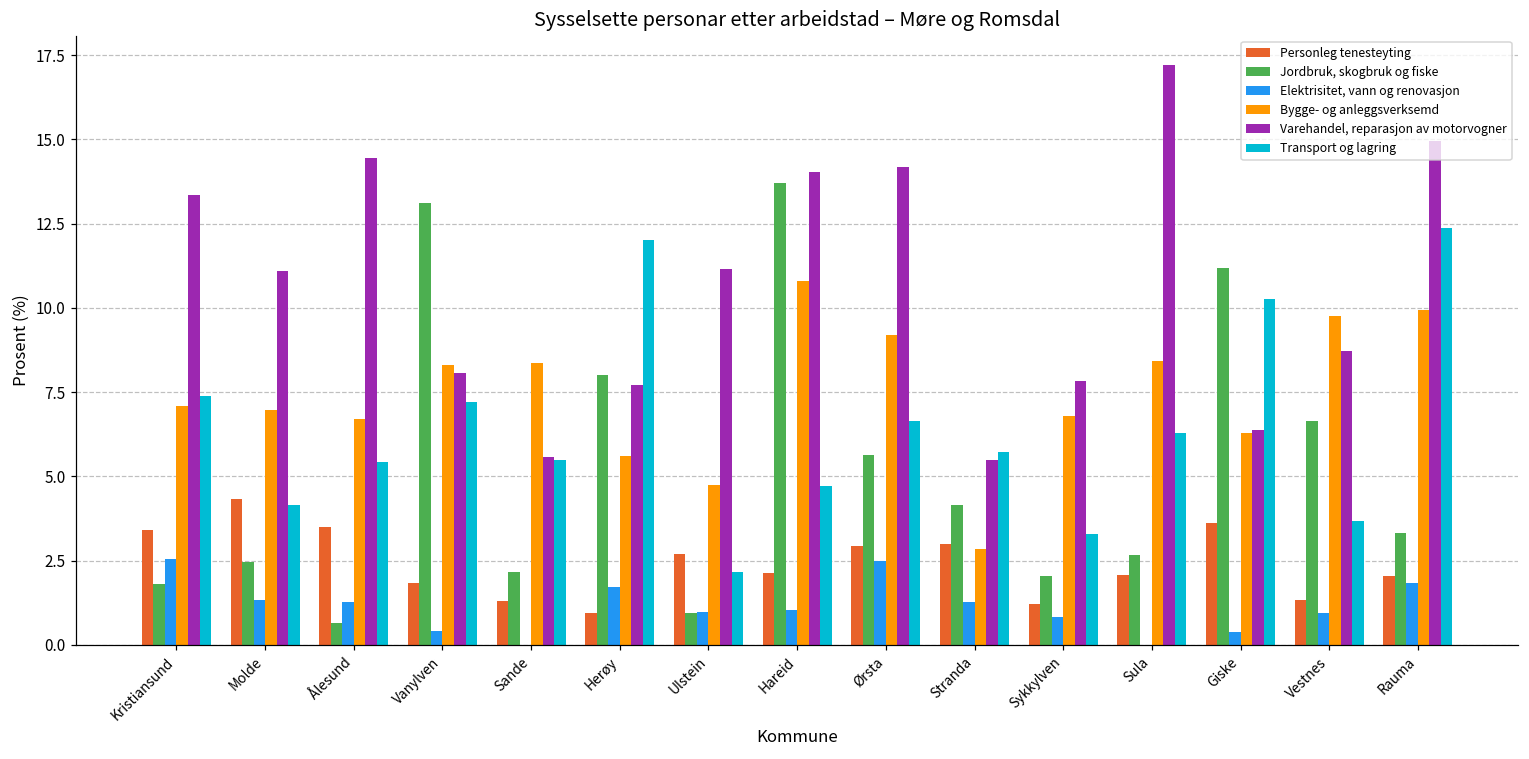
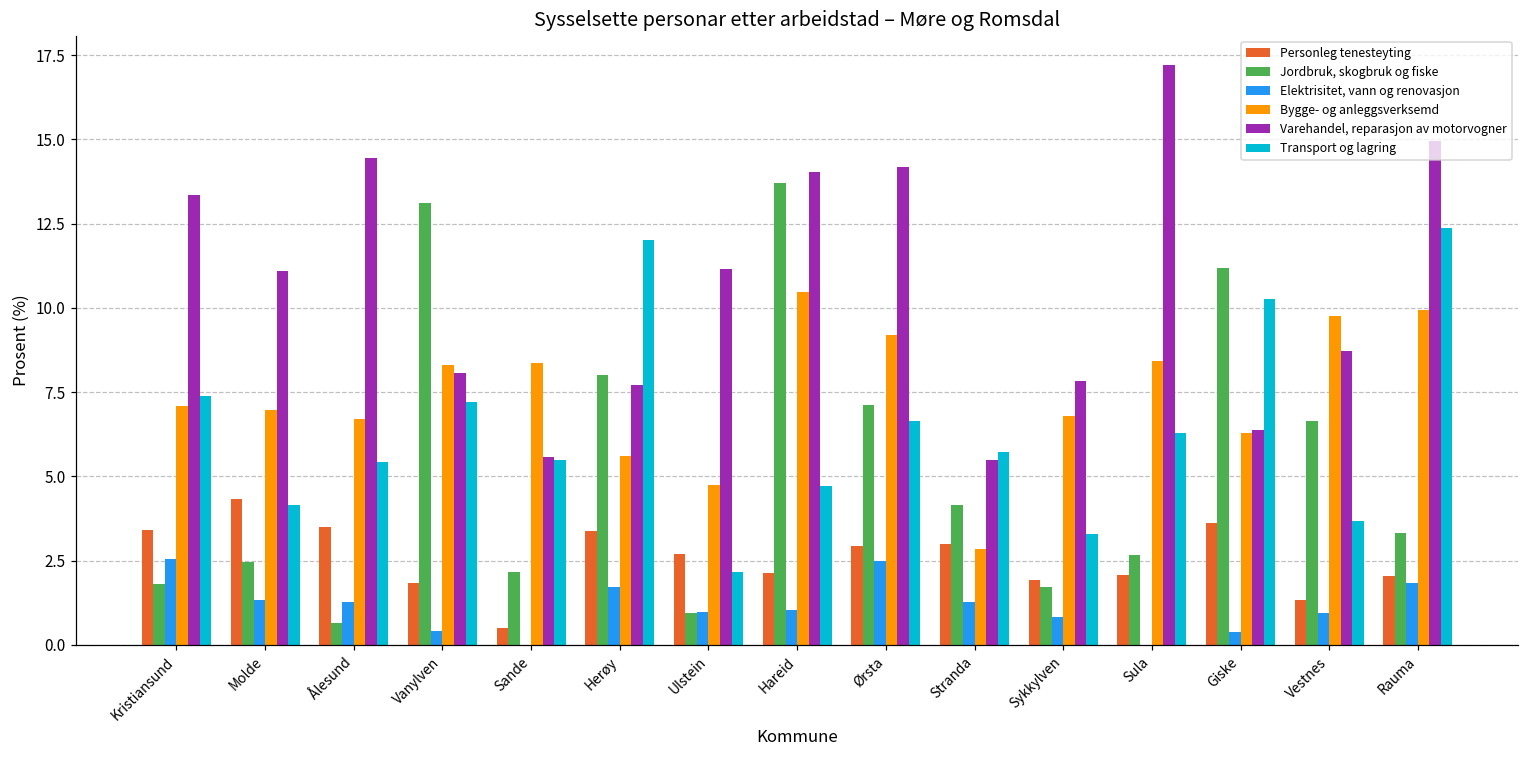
Personleg tenesteyting, Sande: 1.3 -> 0.5
Personleg tenesteyting, Herøy: 0.9 -> 3.4
Bygge- og anleggsverksemd, Hareid: 10.8 -> 10.5
Jordbruk, skogbruk og fiske, Ørsta: 5.6 -> 7.1
Personleg tenesteyting, Sykkylven: 1.2 -> 1.9
Jordbruk, skogbruk og fiske, Sykkylven: 2.0 -> 1.7
